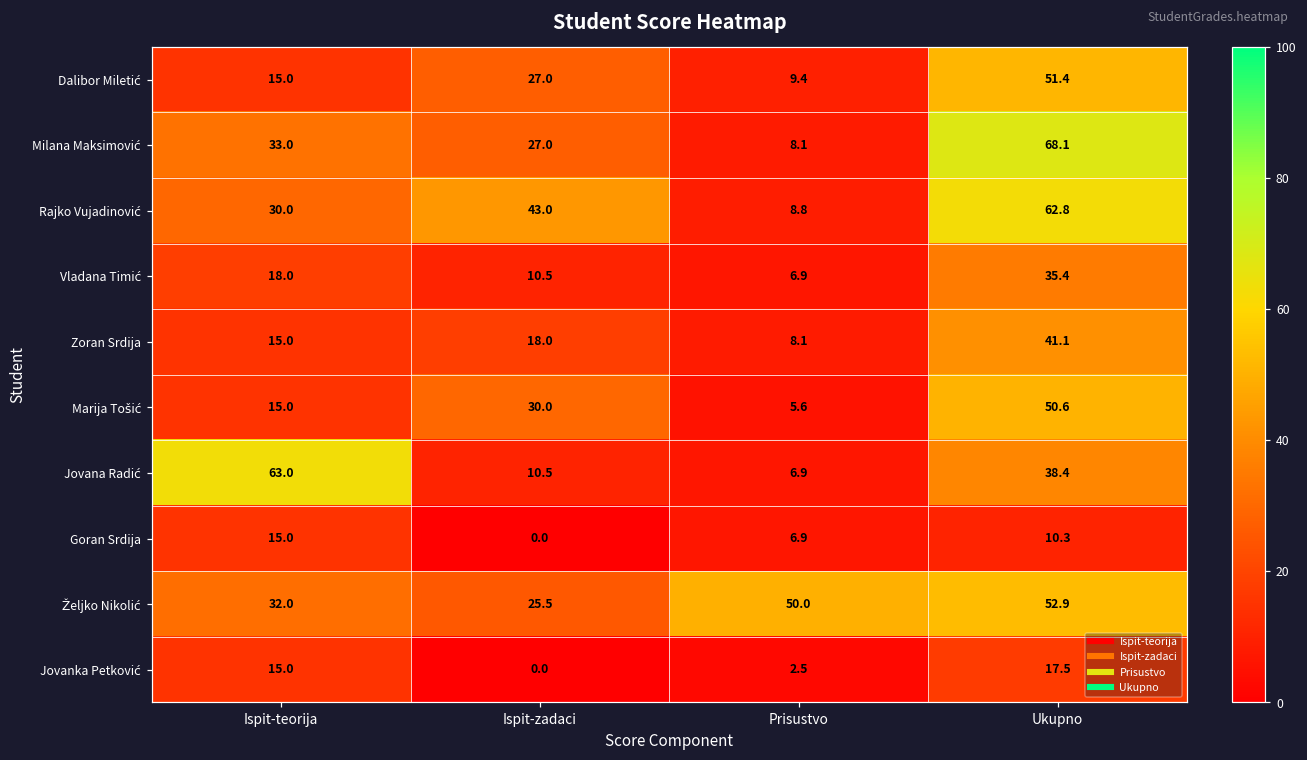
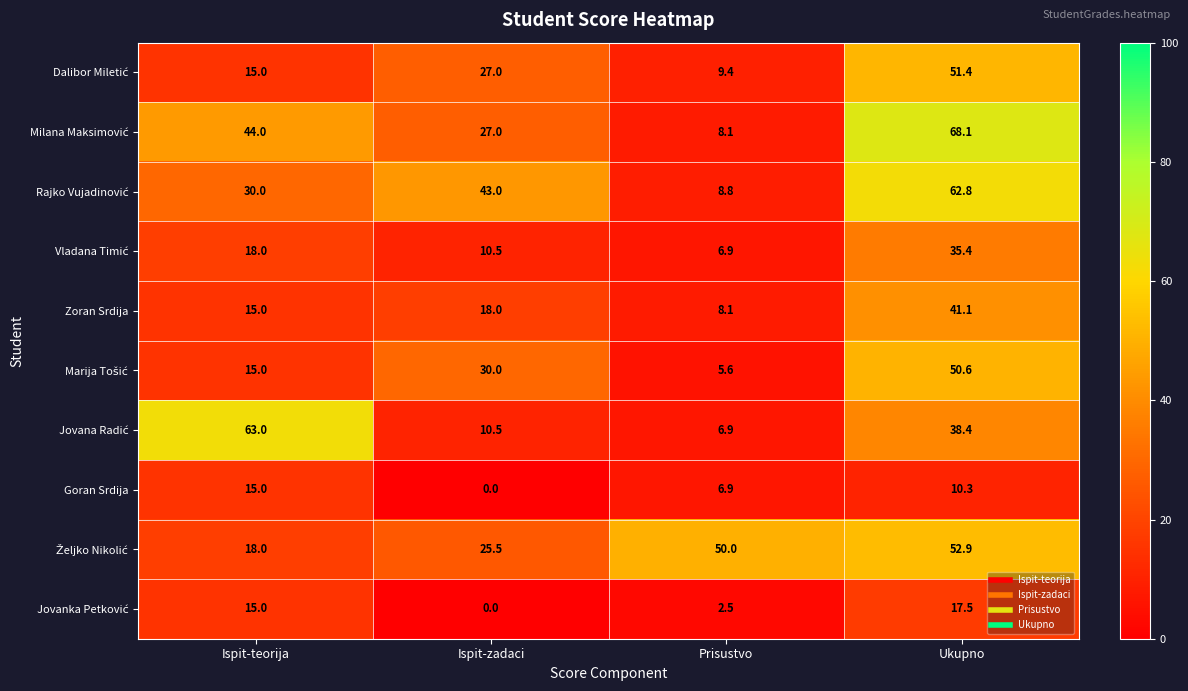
Milana Maksimović, Ispit-teorija: 33.0 -> 44.0
Željko Nikolić, Ispit-teorija: 32.0 -> 18.0
